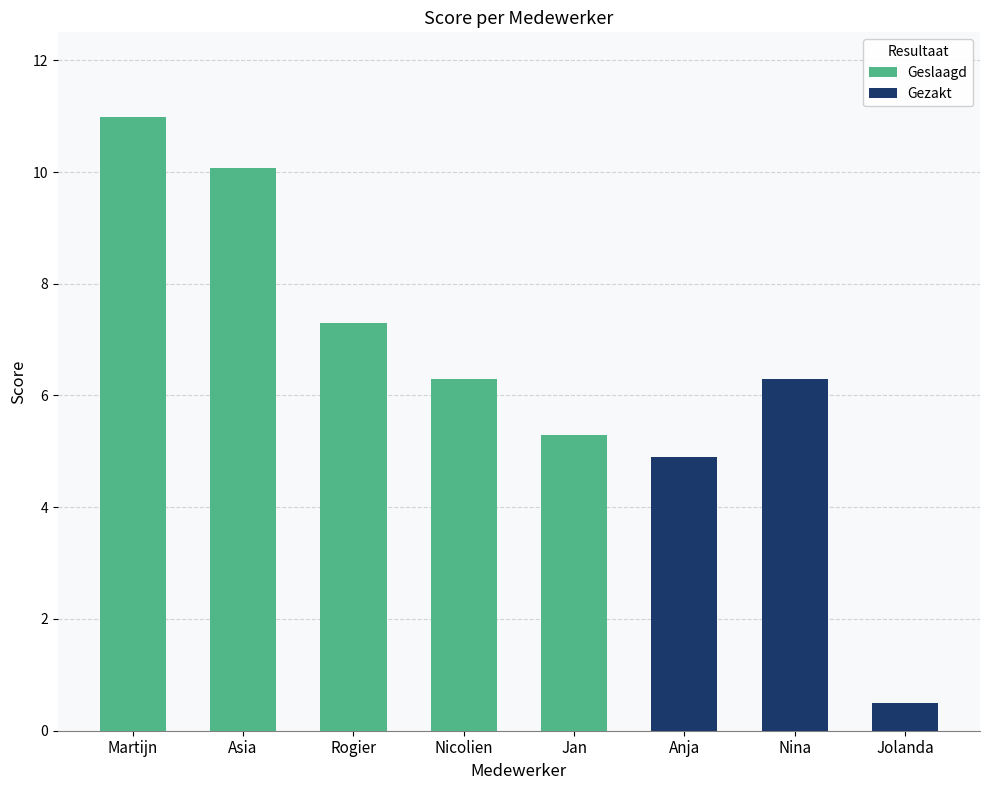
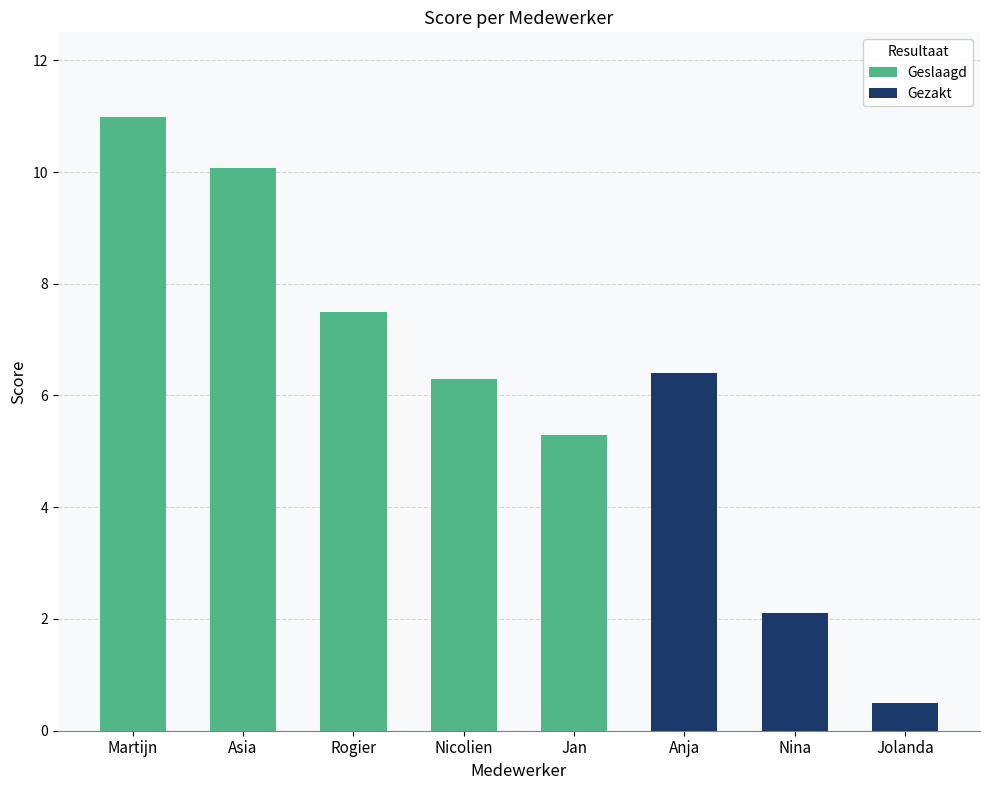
Rogier: 7.3 -> 7.5
Anja: 4.9 -> 6.4
Nina: 6.3 -> 2.1
